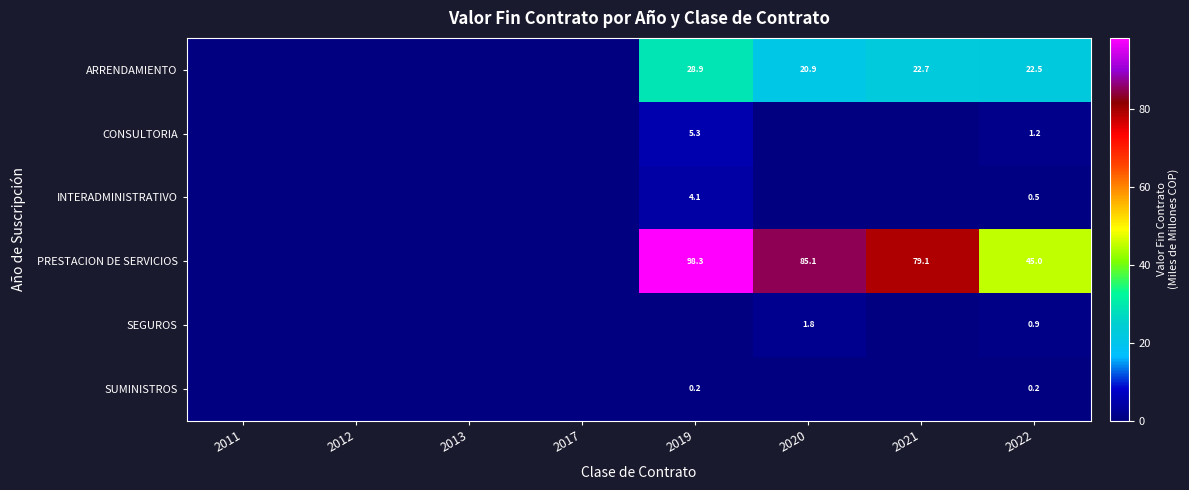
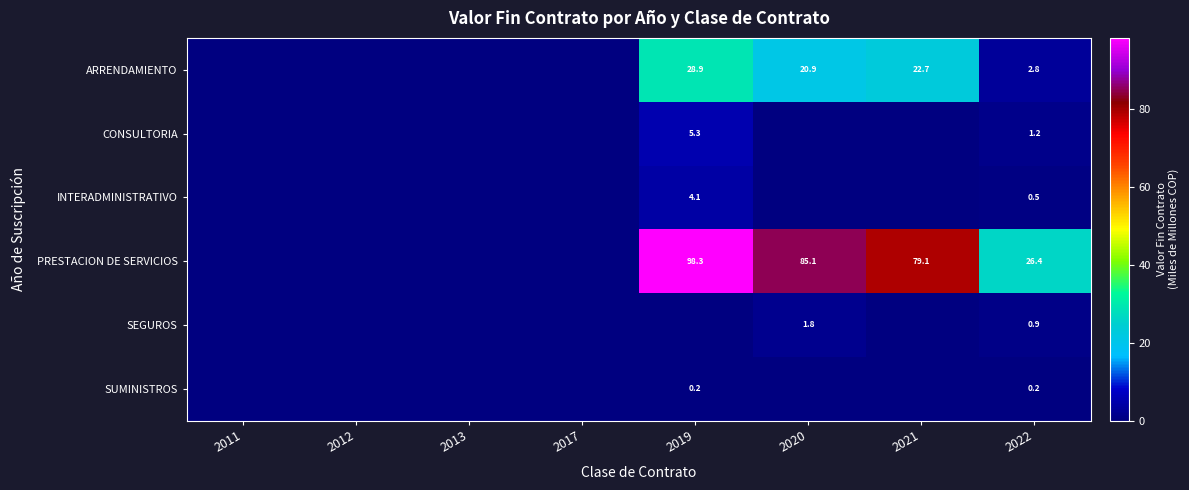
ARRENDAMIENTO, 2022: 22.5 -> 2.8
PRESTACION DE SERVICIOS, 2022: 45.0 -> 26.4
